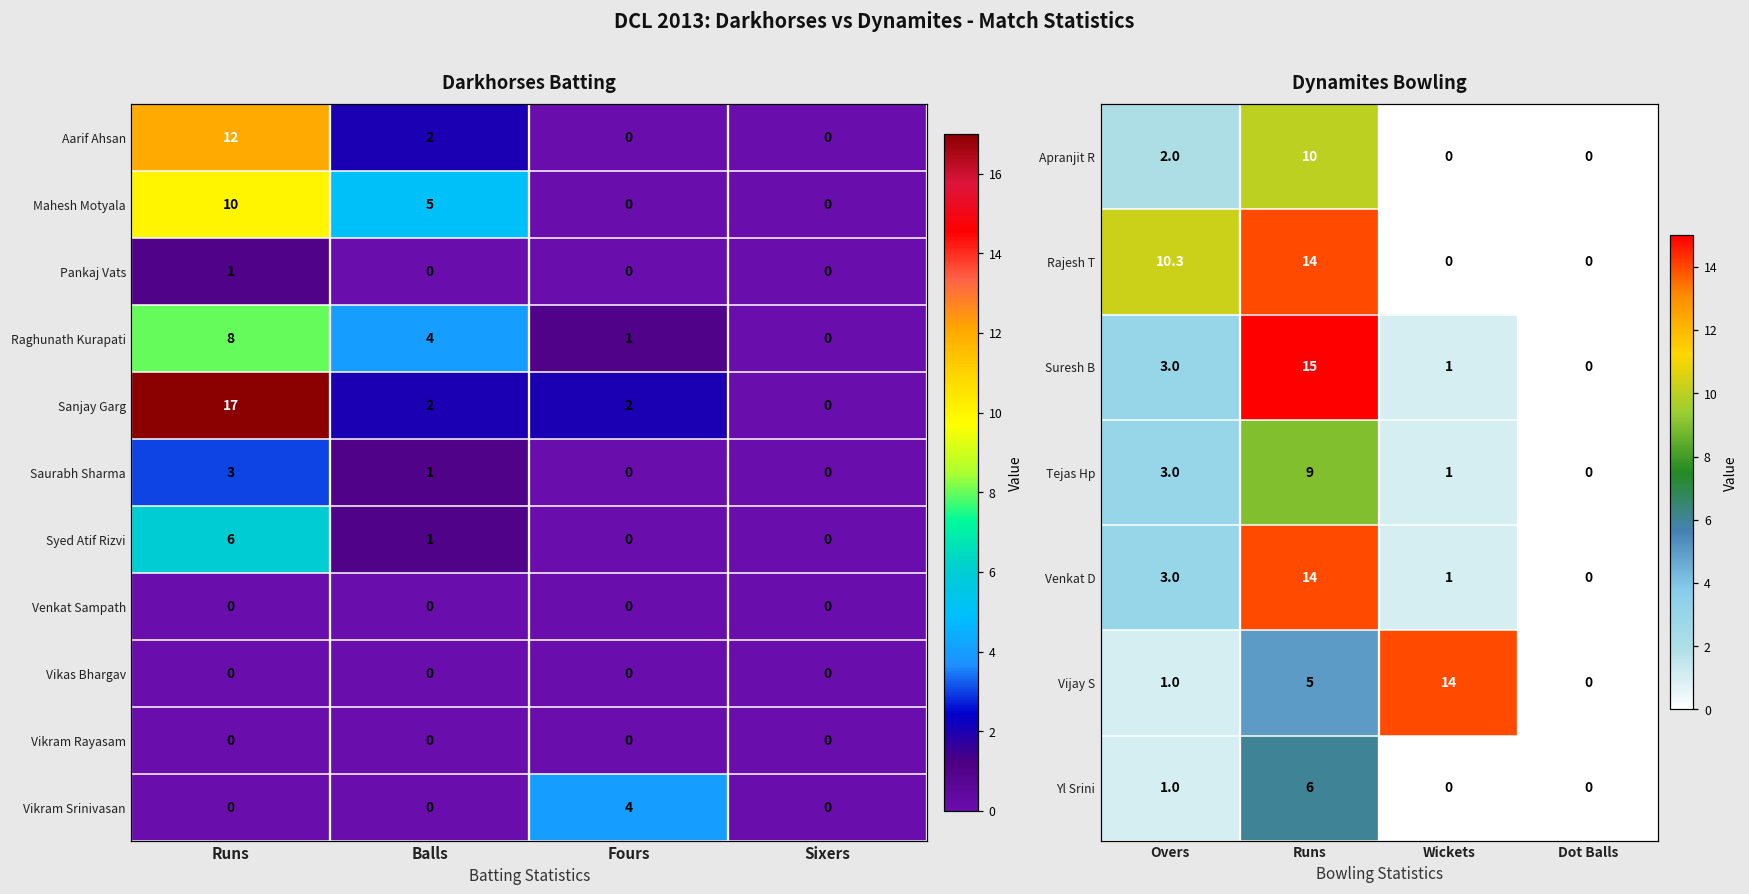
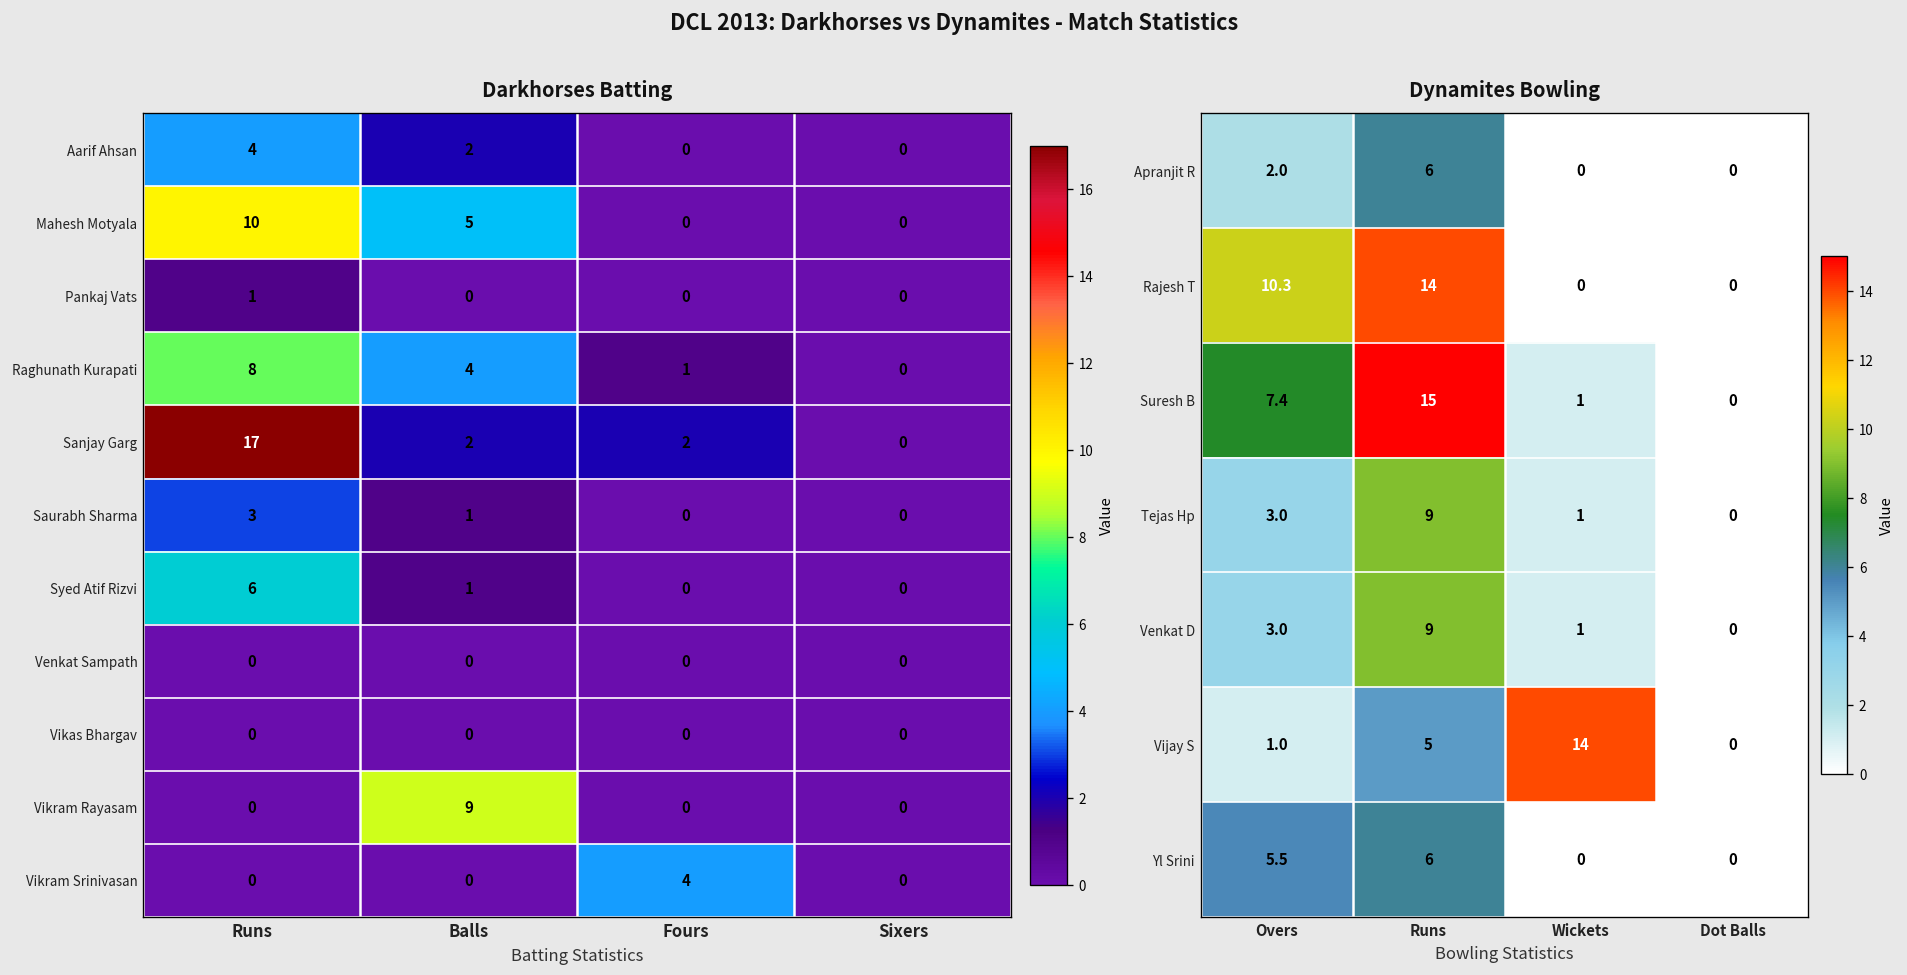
Darkhorses Batting, Aarif Ahsan, Runs: 12 -> 4
Darkhorses Batting, Vikram Rayasam, Balls: 0 -> 9
Dynamites Bowling, Apranjit R, Runs: 10 -> 6
Dynamites Bowling, Suresh B, Overs: 3.0 -> 7.4
Dynamites Bowling, Venkat D, Runs: 14 -> 9
Dynamites Bowling, Yl Srini, Overs: 1.0 -> 5.5
